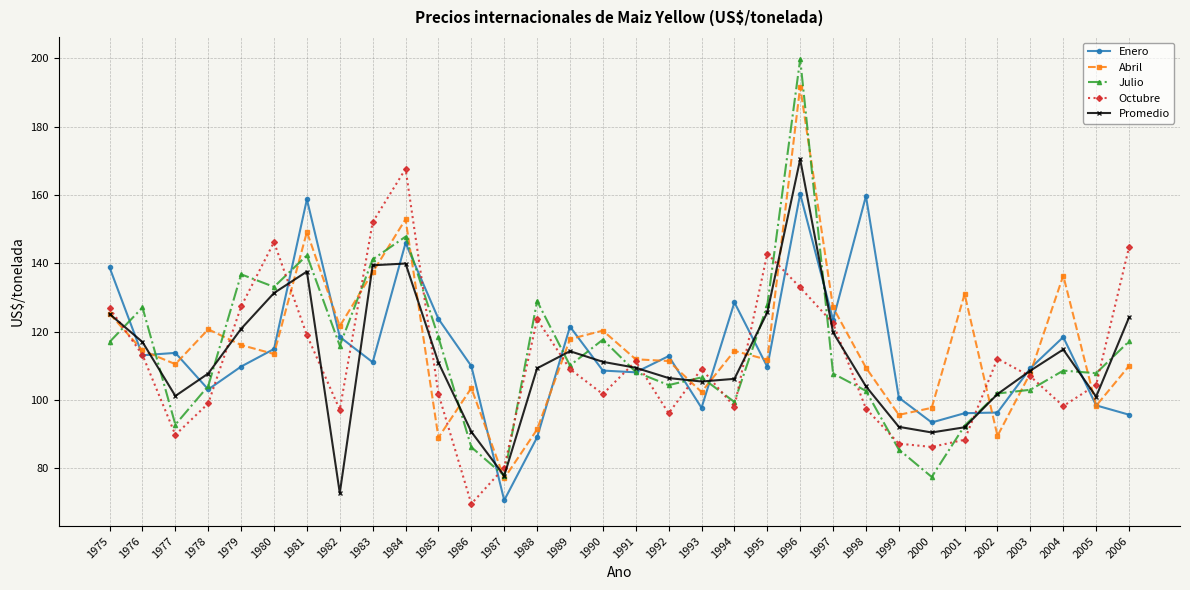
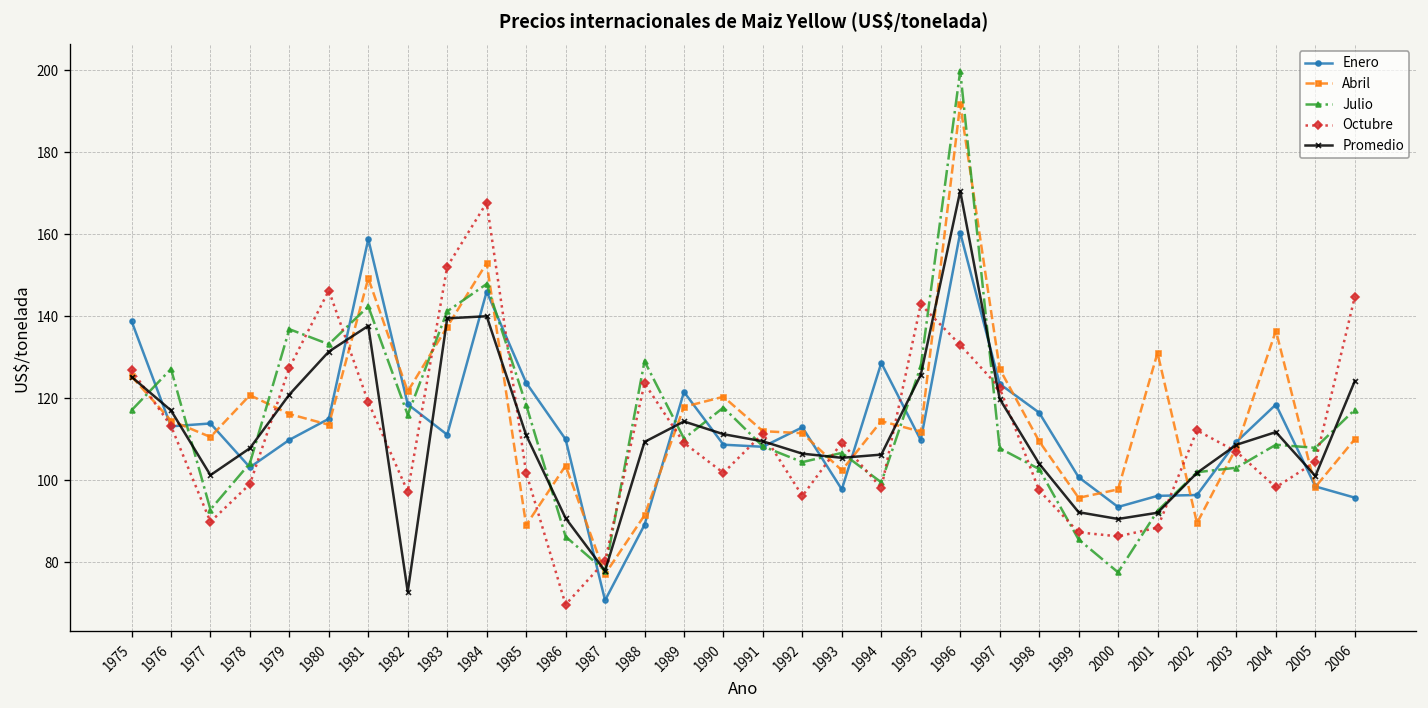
Enero, 1998: 160 -> 116
Promedio, 2004: 115 -> 112
